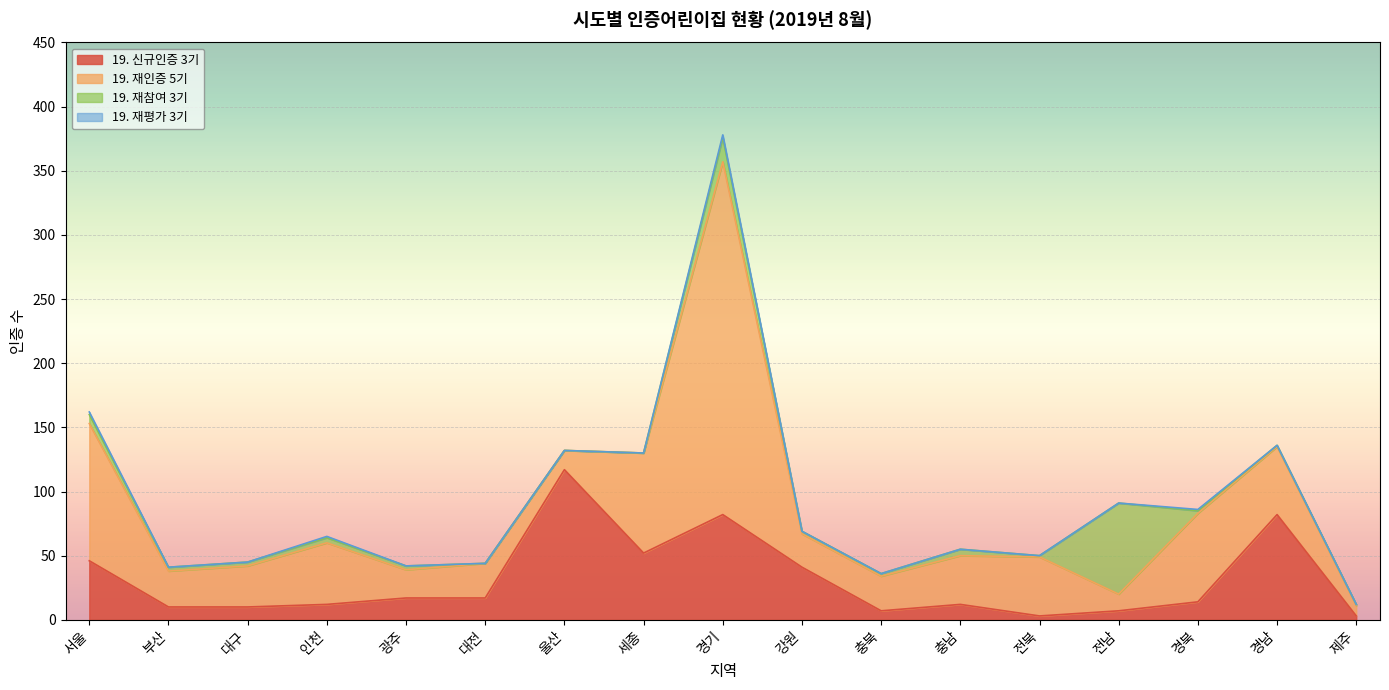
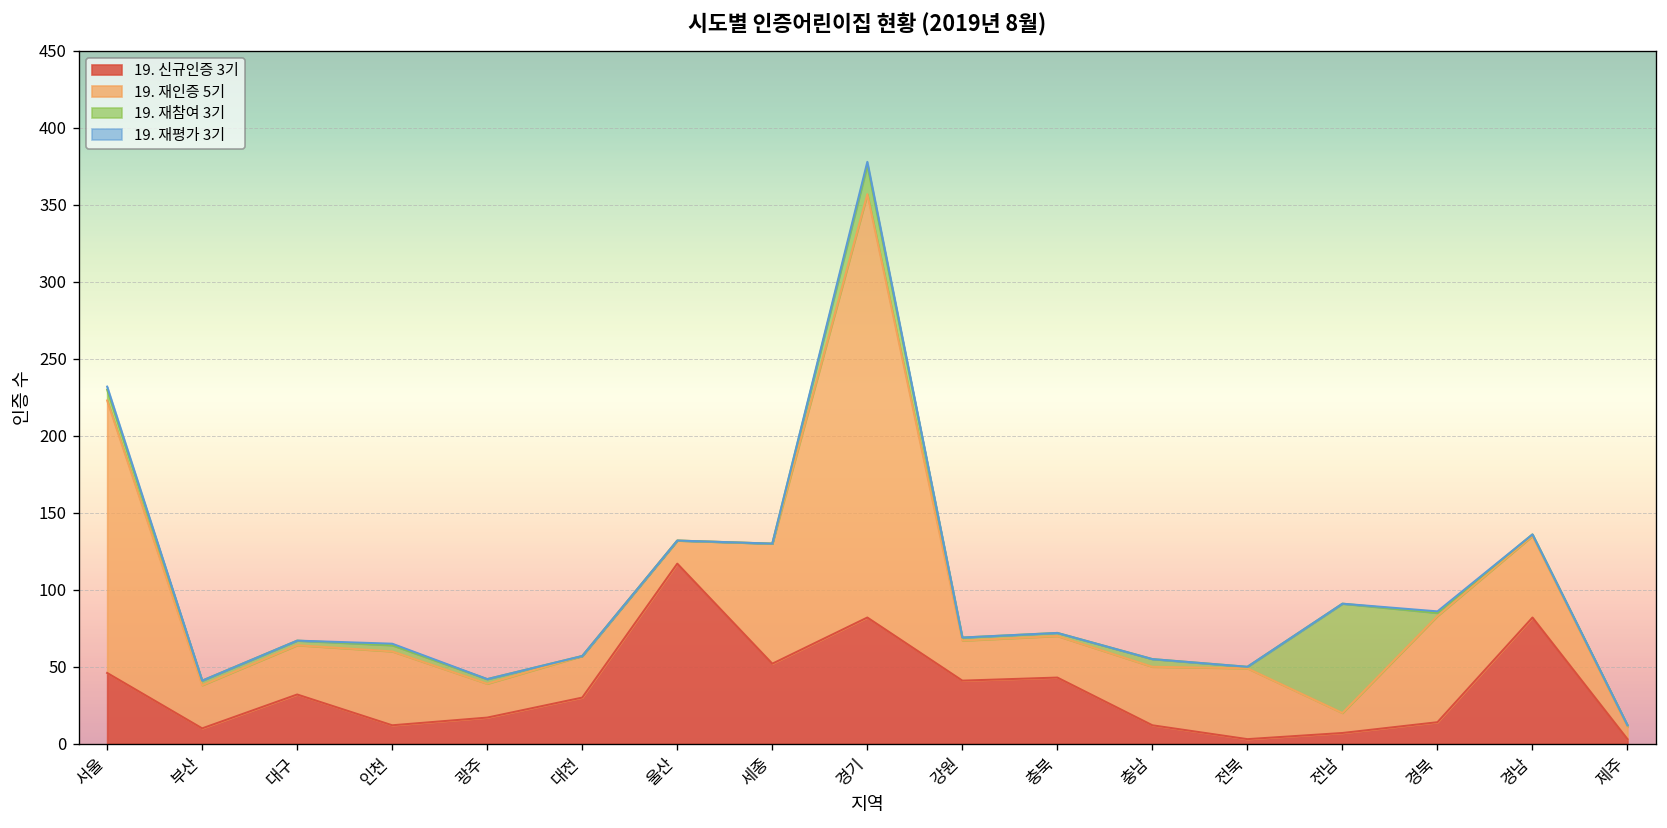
19. 재인증 5기, 서울: 107 -> 177
19. 신규인증 3기, 대구: 10 -> 32
19. 신규인증 3기, 대전: 17 -> 30
19. 신규인증 3기, 충북: 7 -> 43
